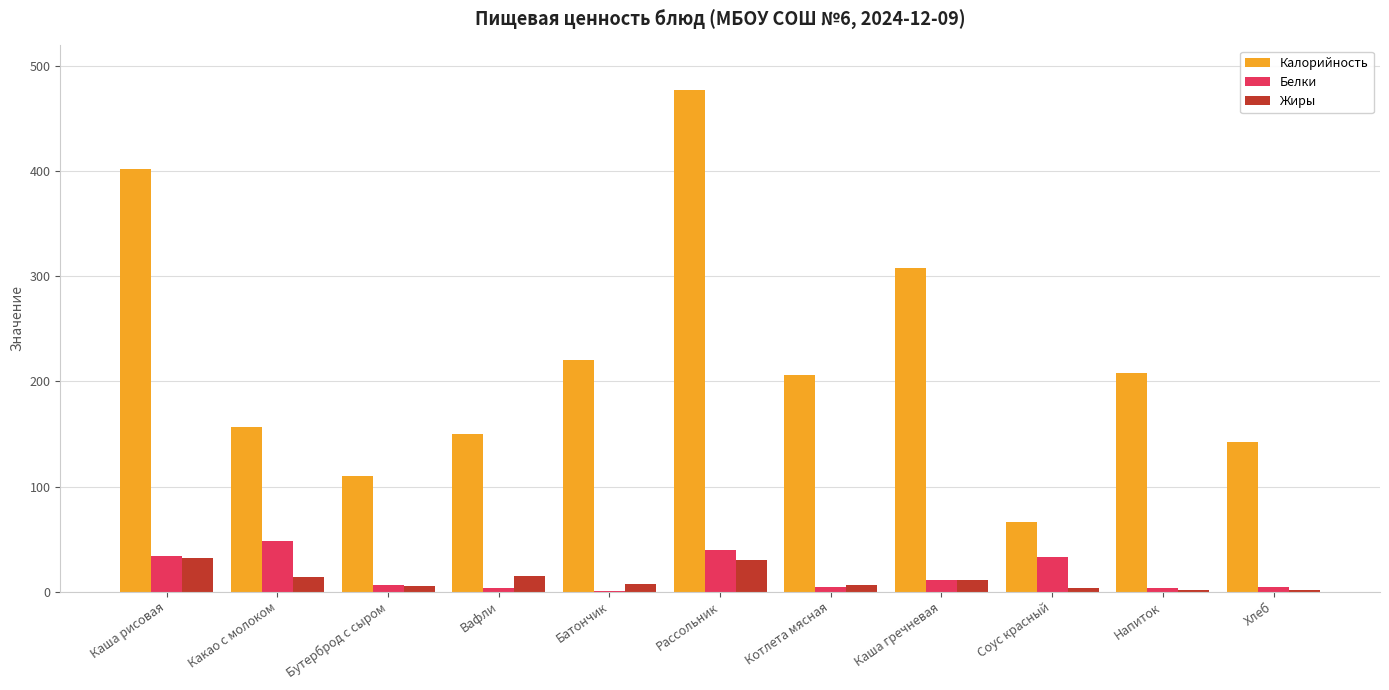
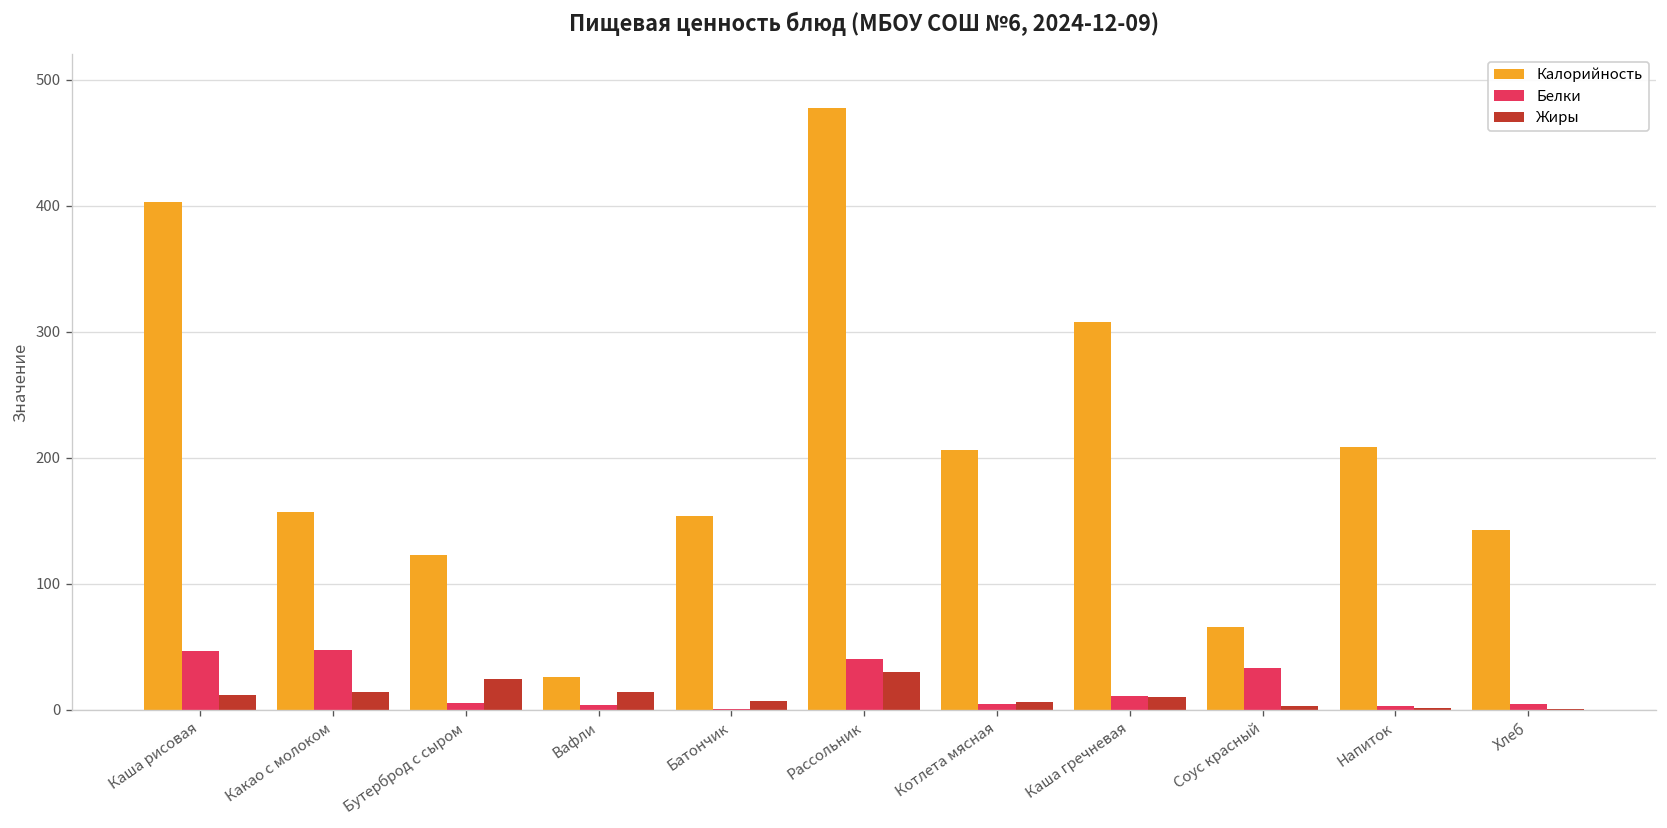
Белки, Каша рисовая: 34 -> 46
Жиры, Каша рисовая: 32 -> 12
Калорийность, Бутерброд с сыром: 110 -> 123
Жиры, Бутерброд с сыром: 5 -> 25
Калорийность, Вафли: 150 -> 26
Калорийность, Батончик: 220 -> 154
